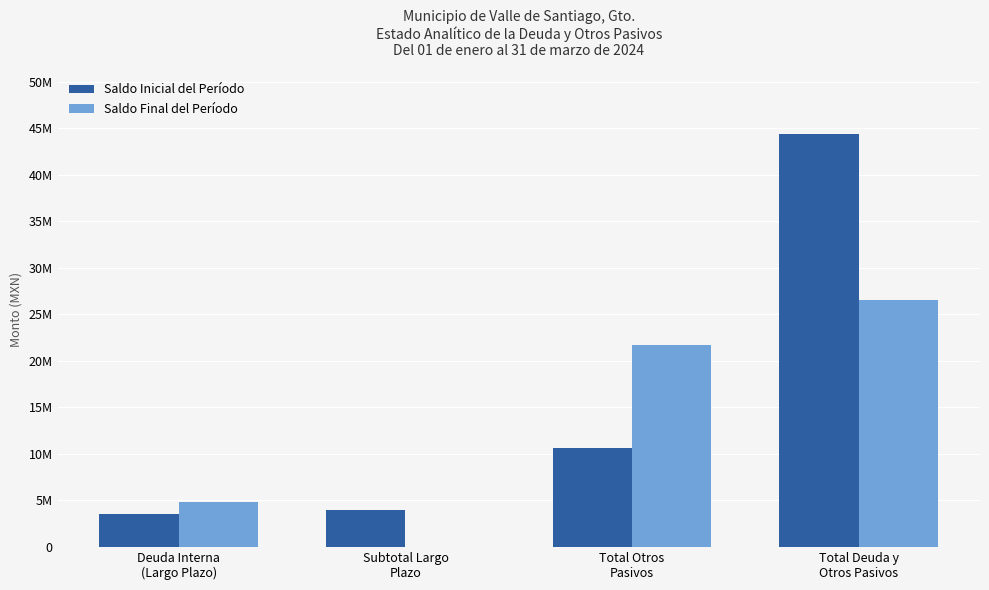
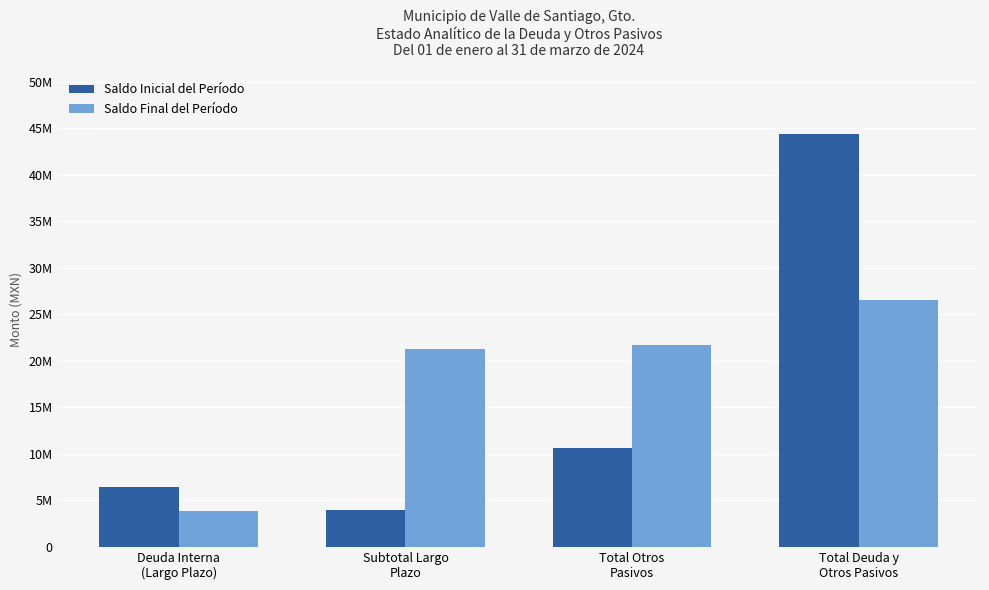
Saldo Inicial del Período, Deuda Interna (Largo Plazo): 3000000 -> 6000000
Saldo Final del Período, Deuda Interna (Largo Plazo): 5000000 -> 4000000
Saldo Final del Período, Subtotal Largo Plazo: 0 -> 21000000
